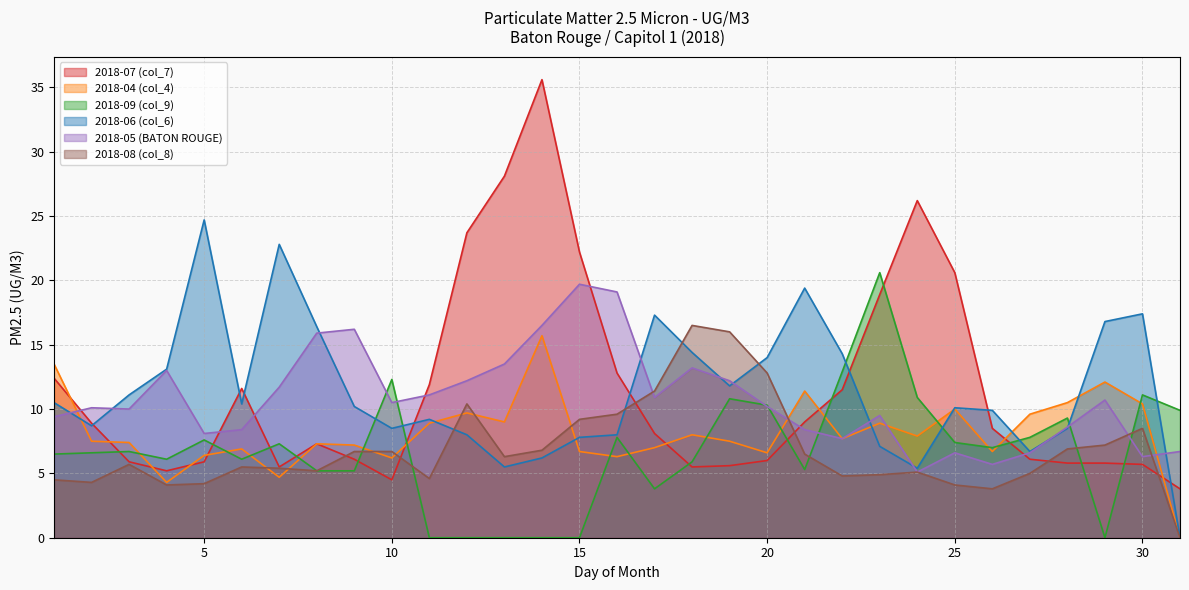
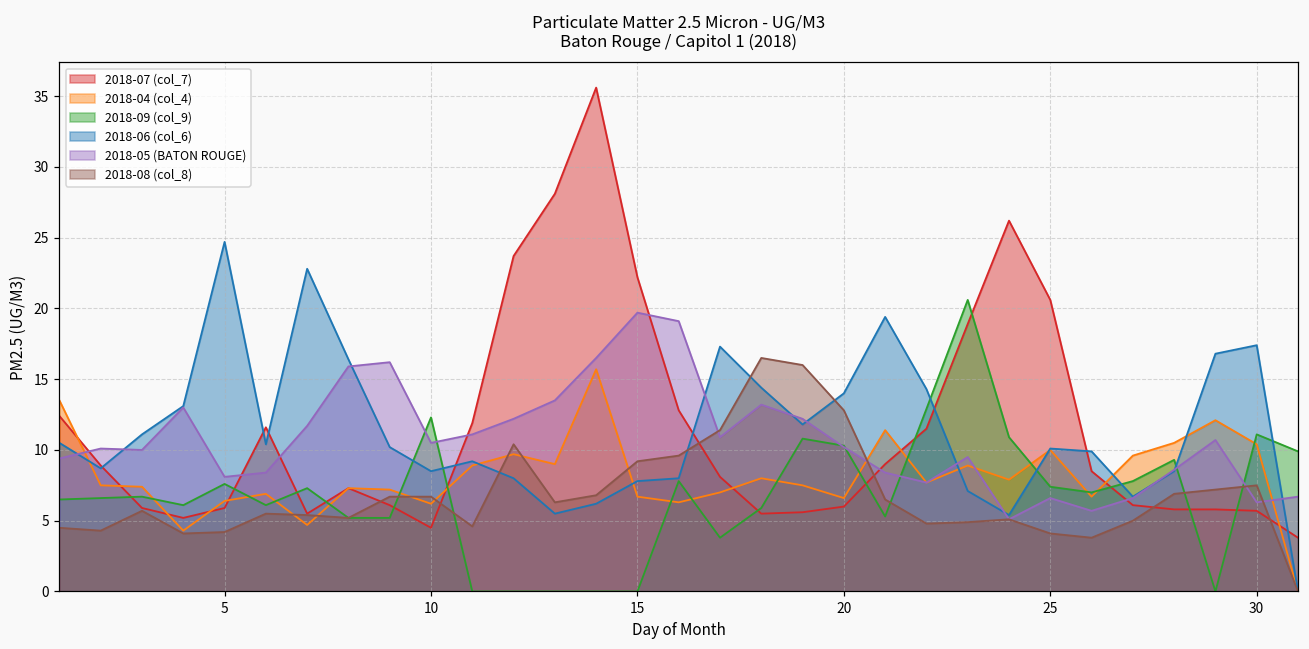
2018-08 (col_8), 30: 8.5 -> 7.5
